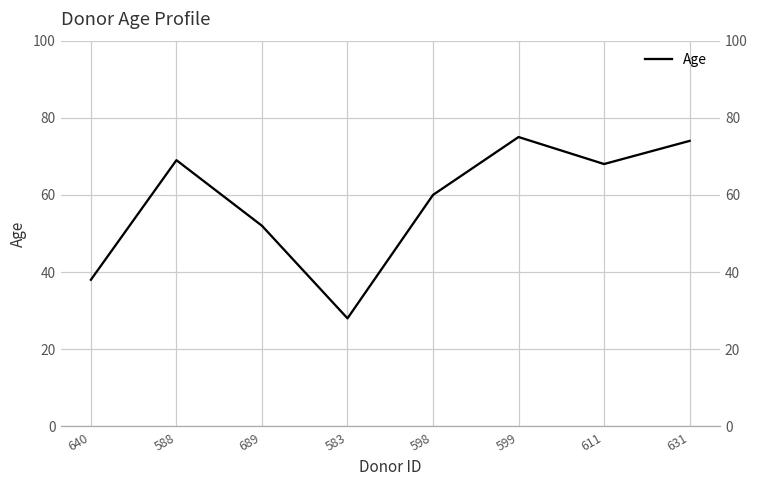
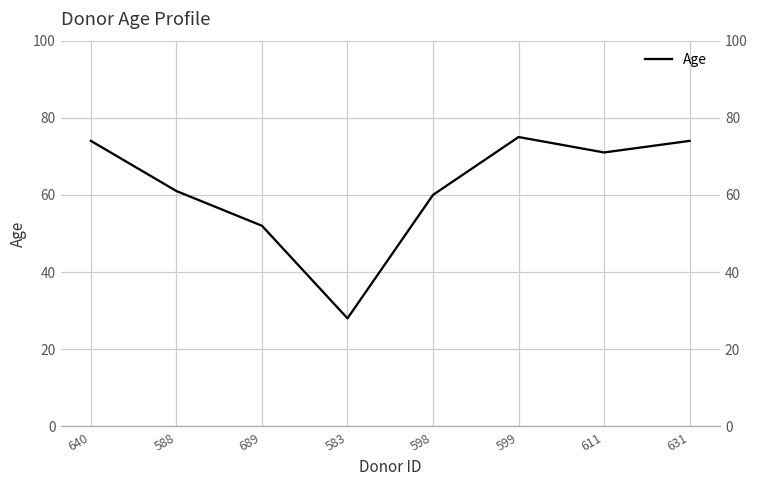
640: 38 -> 74
588: 69 -> 61
611: 68 -> 71
